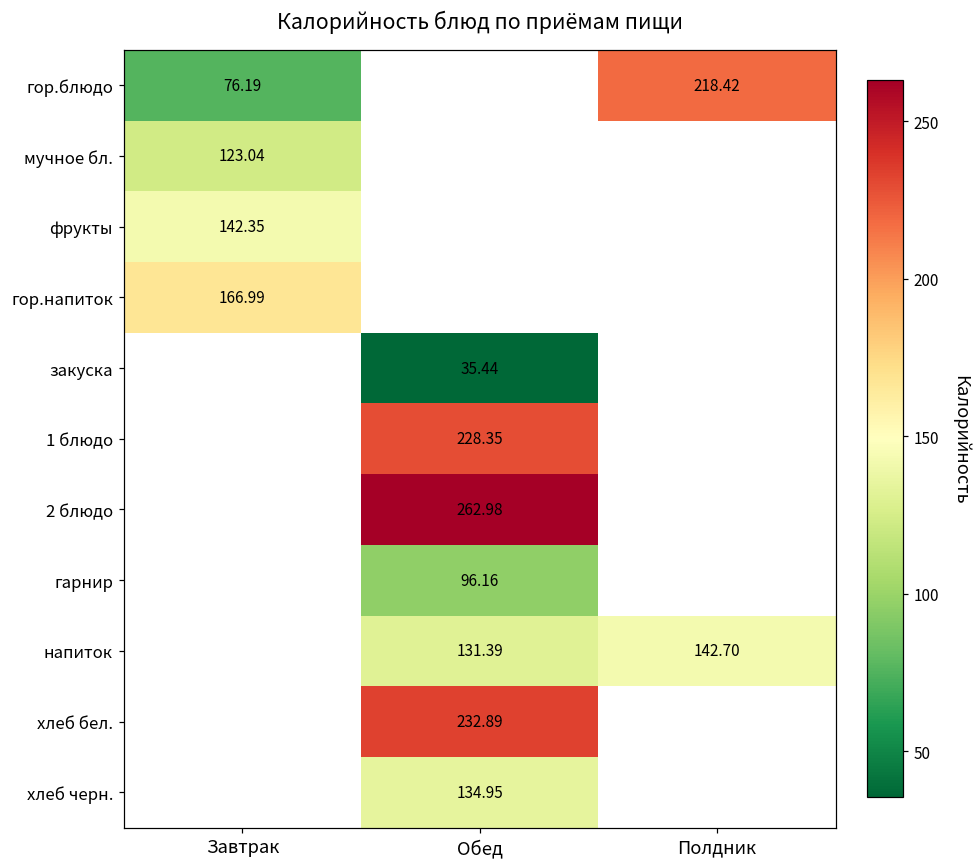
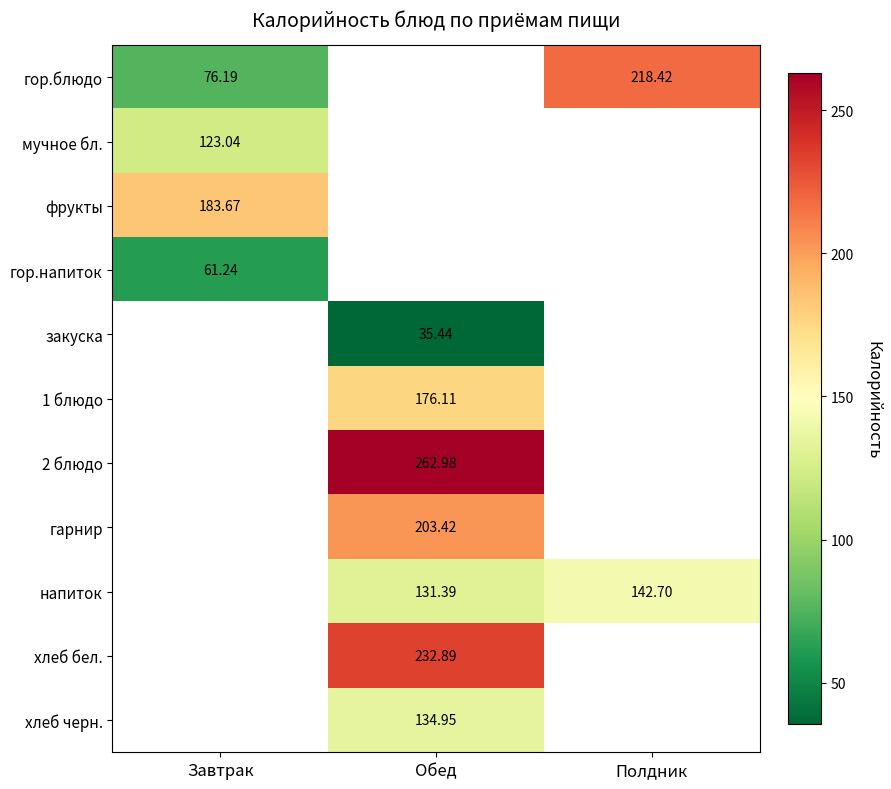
фрукты, Завтрак: 142.35 -> 183.67
гор.напиток, Завтрак: 166.99 -> 61.24
1 блюдо, Обед: 228.35 -> 176.11
гарнир, Обед: 96.16 -> 203.42
